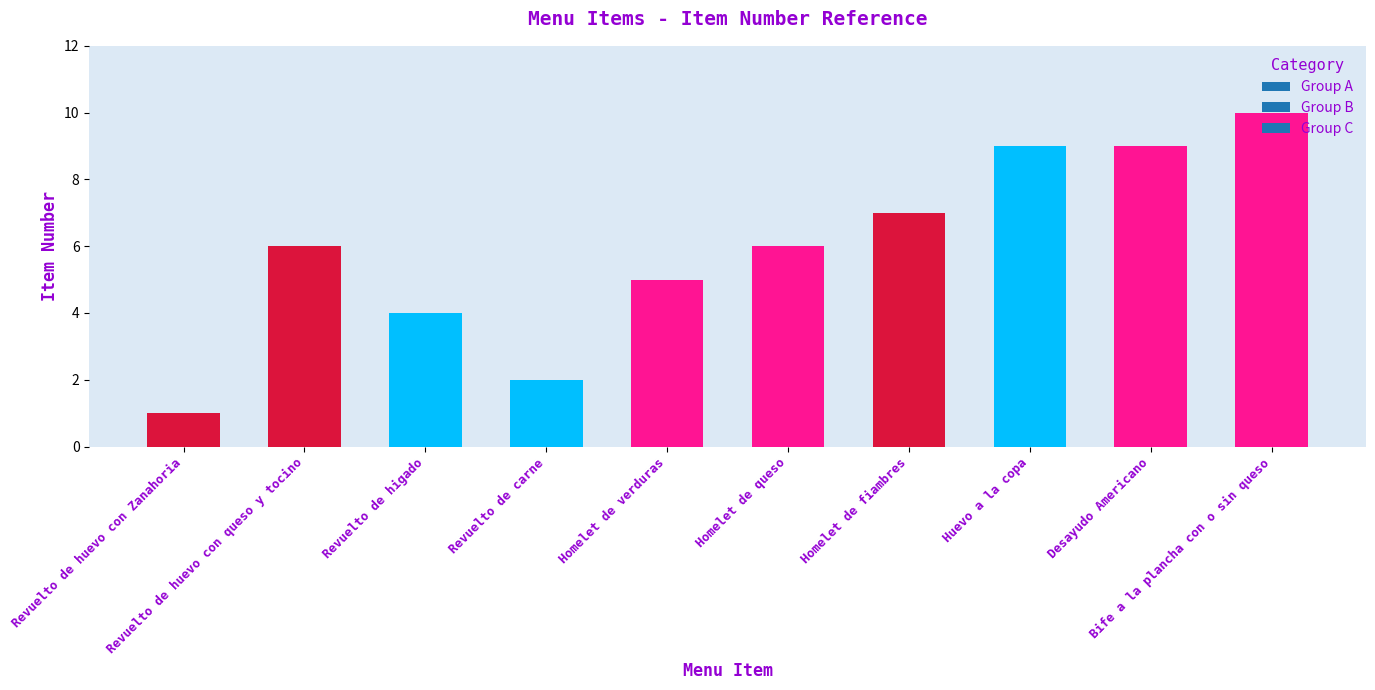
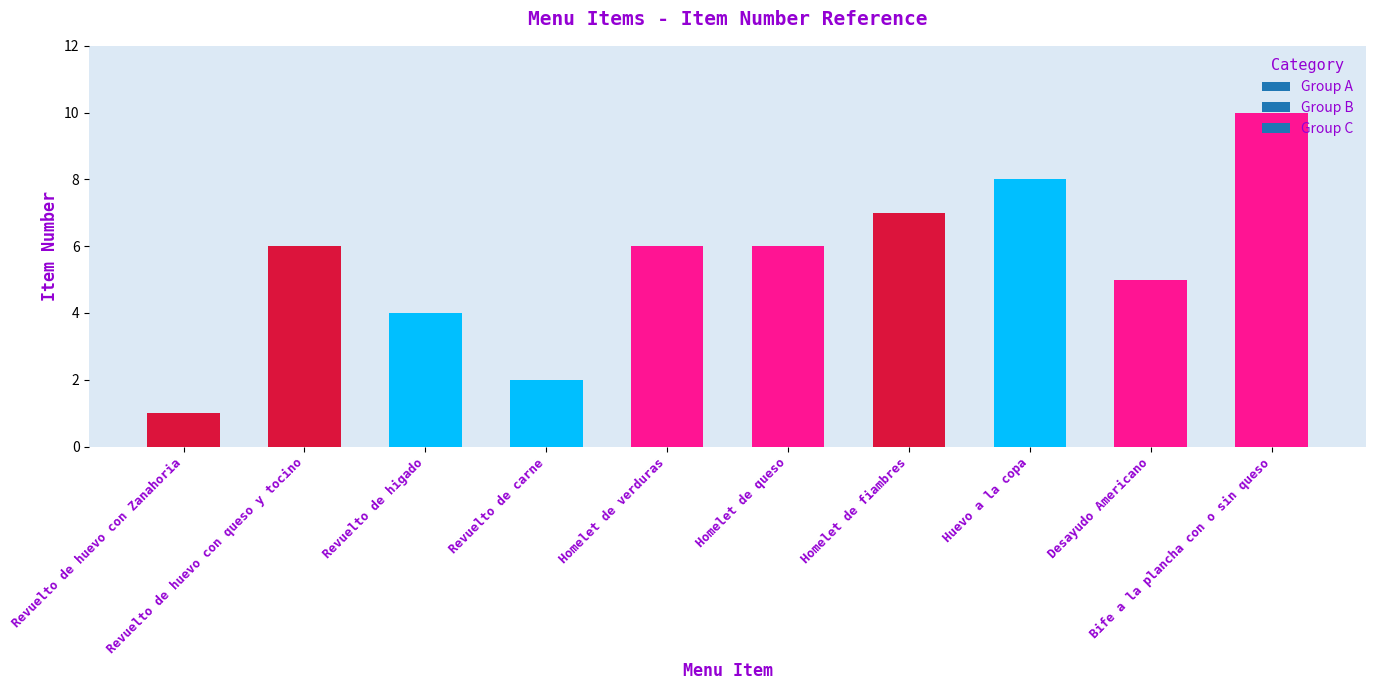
Homelet de verduras: 5 -> 6
Huevo a la copa: 9 -> 8
Desayudo Americano: 9 -> 5
